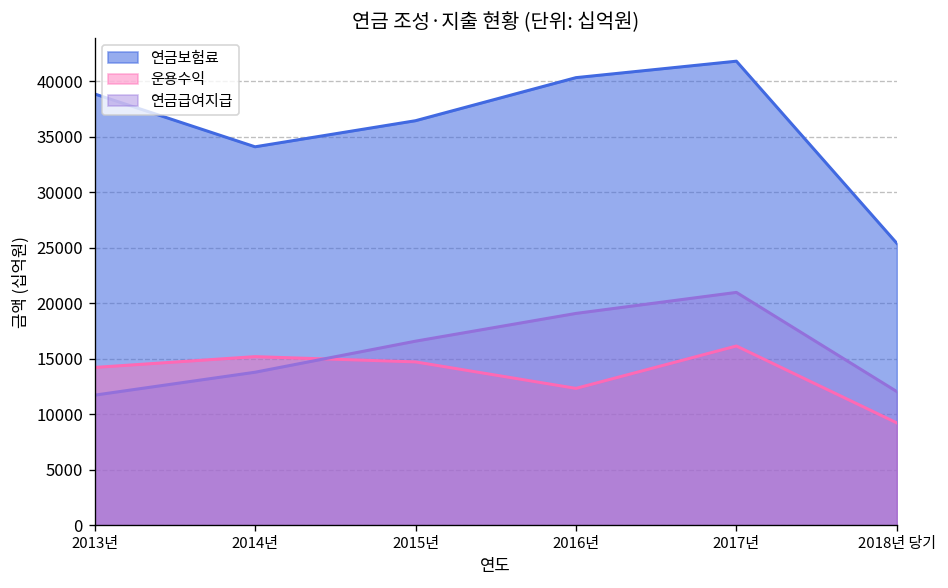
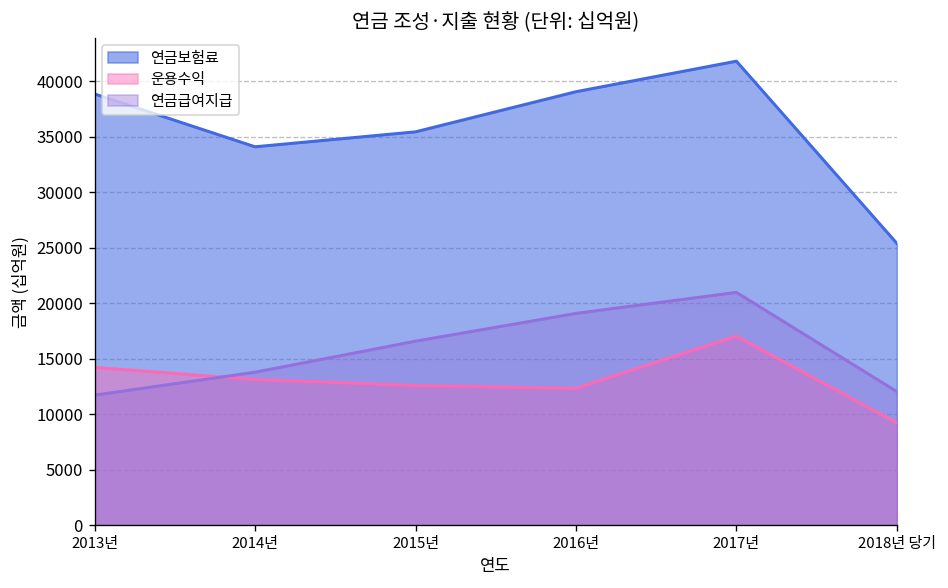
운용수익, 2014년: 15000 -> 13000
연금보험료, 2015년: 36000 -> 35000
운용수익, 2015년: 15000 -> 13000
연금보험료, 2016년: 40000 -> 39000
운용수익, 2017년: 16000 -> 17000
